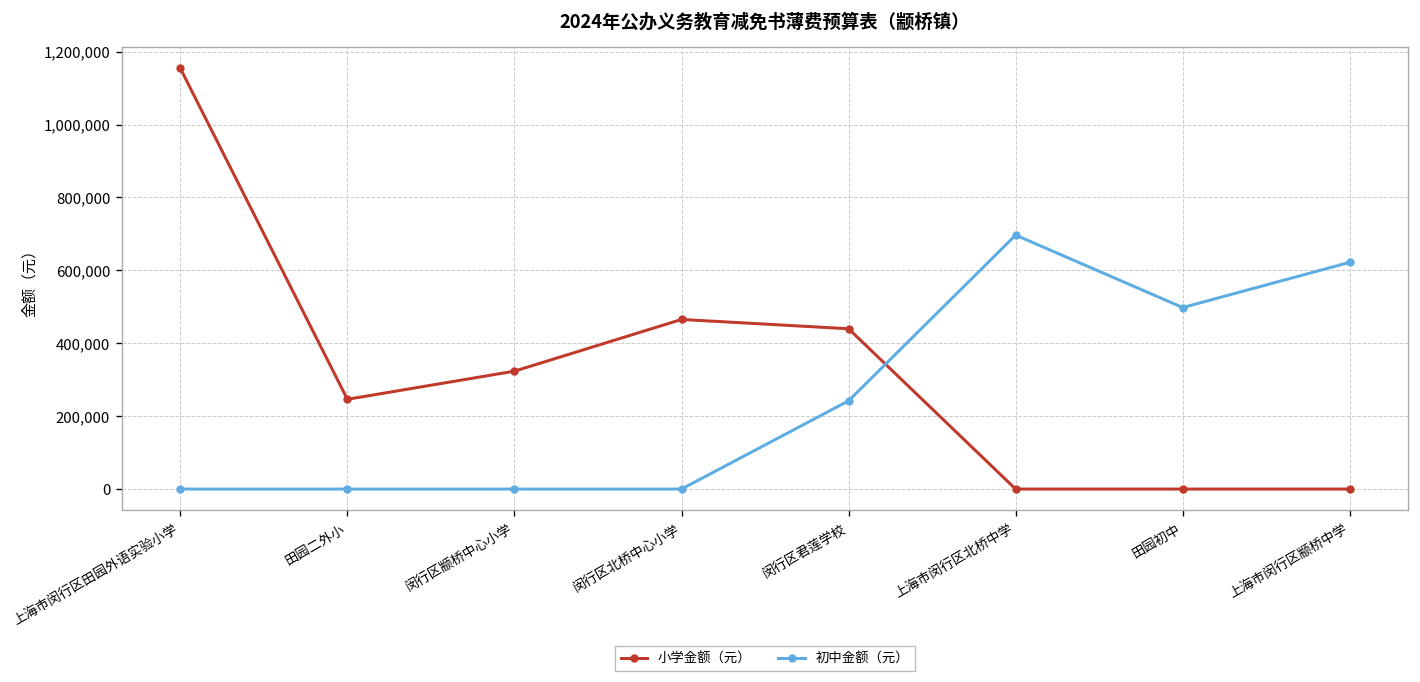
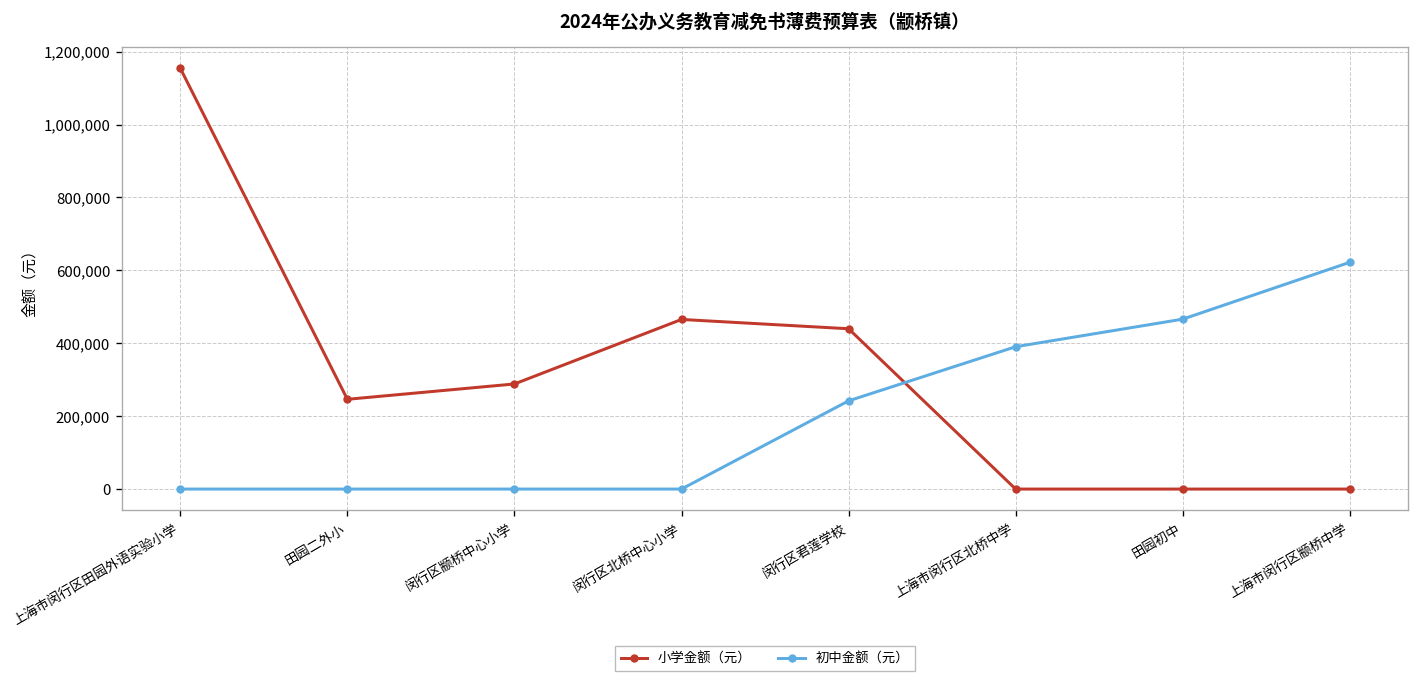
小学金额（元）, 闵行区颛桥中心小学: 320,000 -> 290,000
初中金额（元）, 上海市闵行区北桥中学: 700,000 -> 390,000
初中金额（元）, 田园初中: 500,000 -> 470,000
